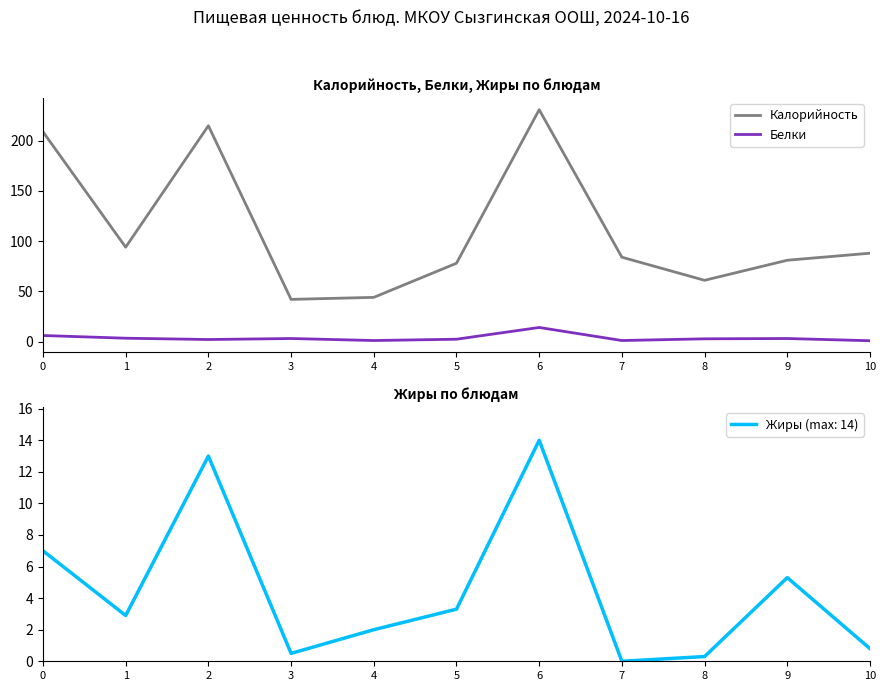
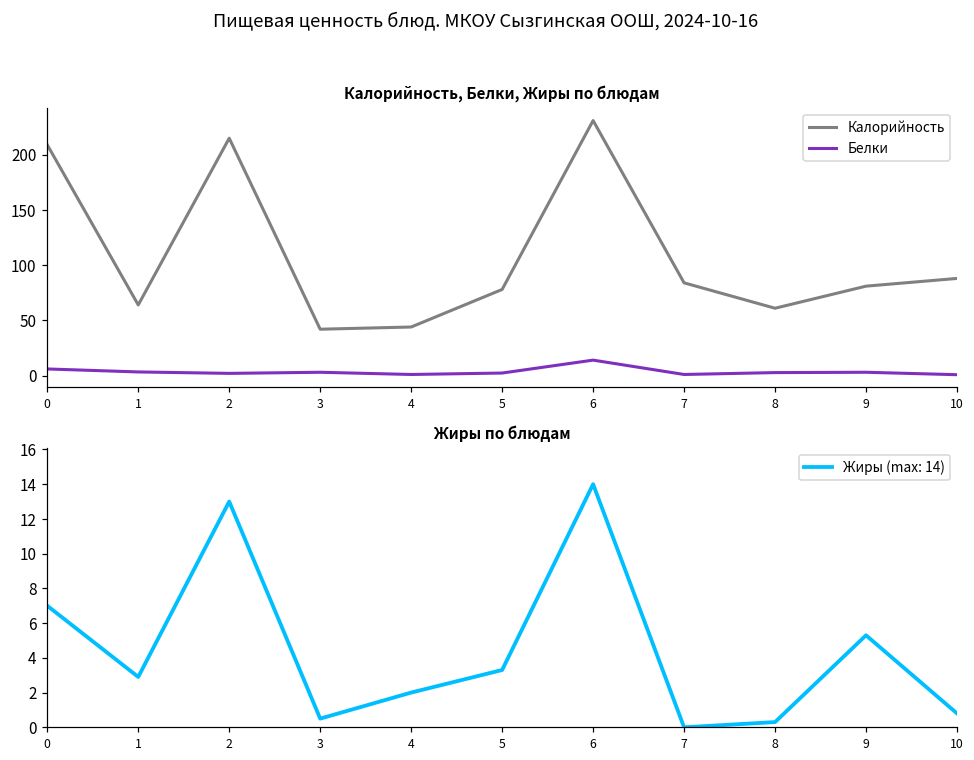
Калорийность, Белки, Жиры по блюдам, Калорийность, 1: 94 -> 64
